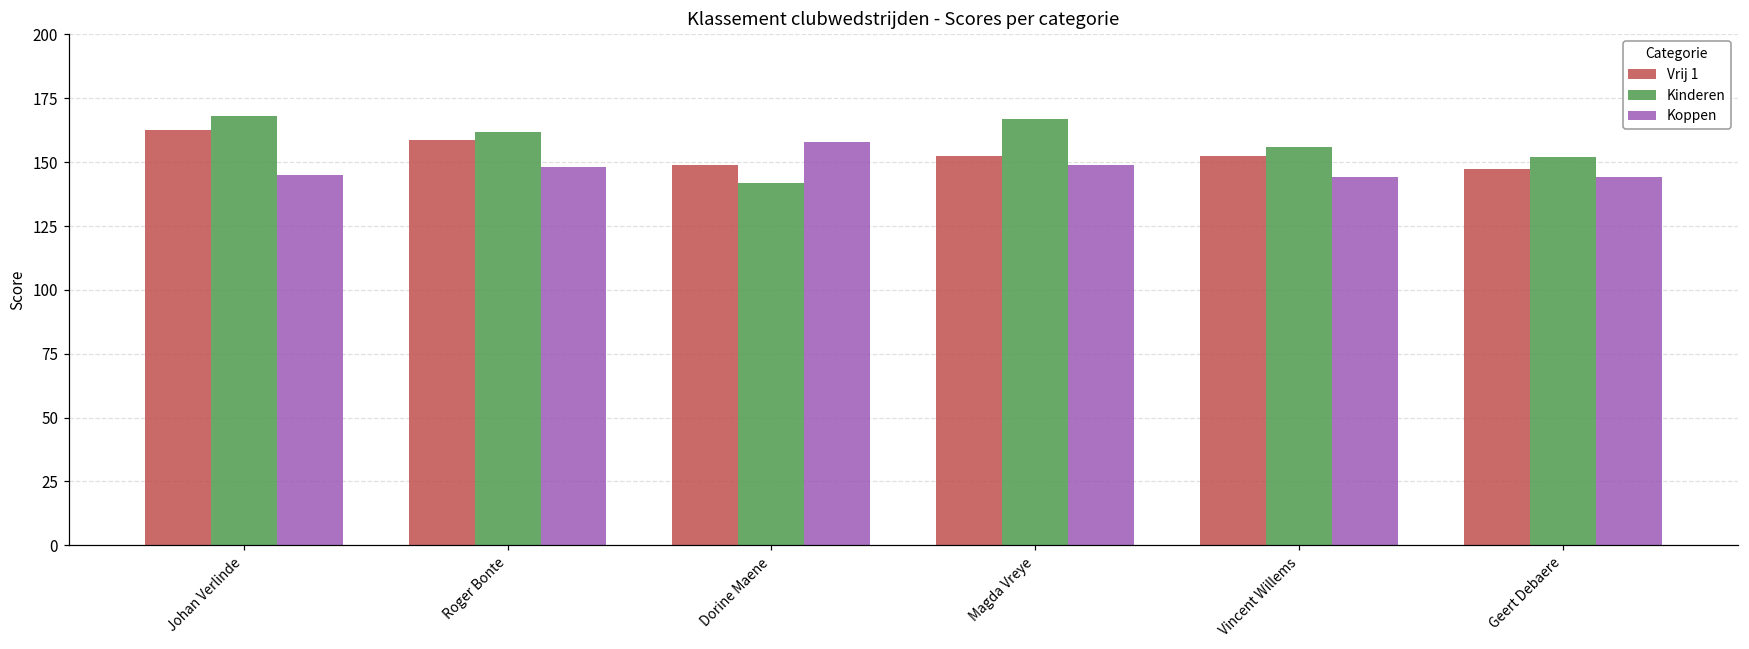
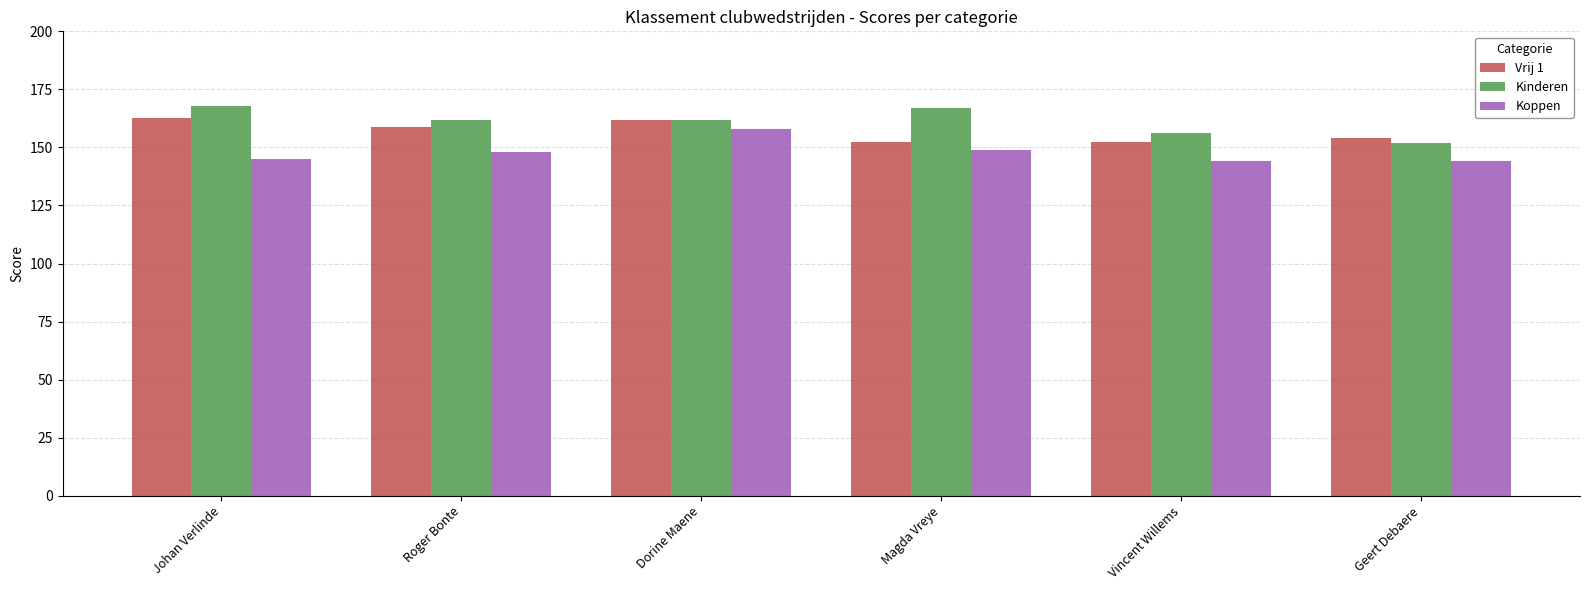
Vrij 1, Dorine Maene: 149 -> 162
Kinderen, Dorine Maene: 142 -> 162
Vrij 1, Geert Debaere: 148 -> 154
